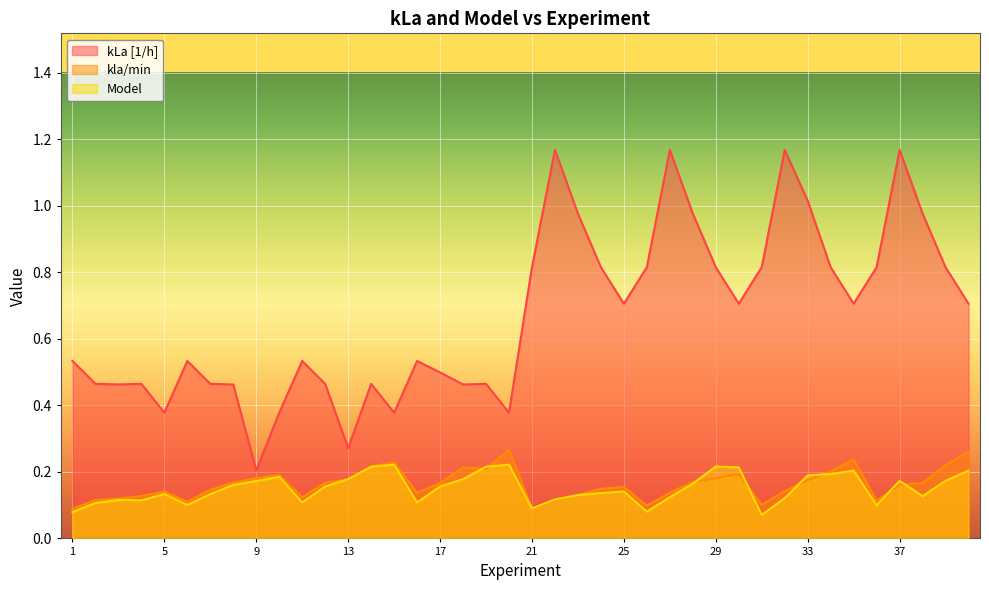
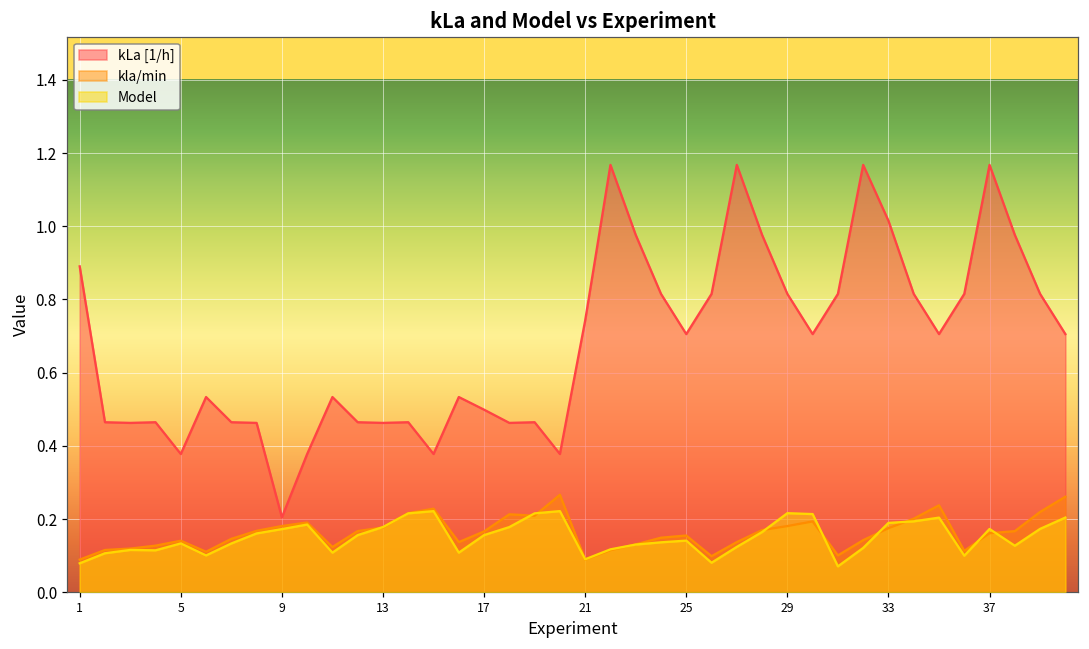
kLa [1/h], 1: 0.53 -> 0.89
kLa [1/h], 13: 0.27 -> 0.46
kLa [1/h], 21: 0.82 -> 0.74
